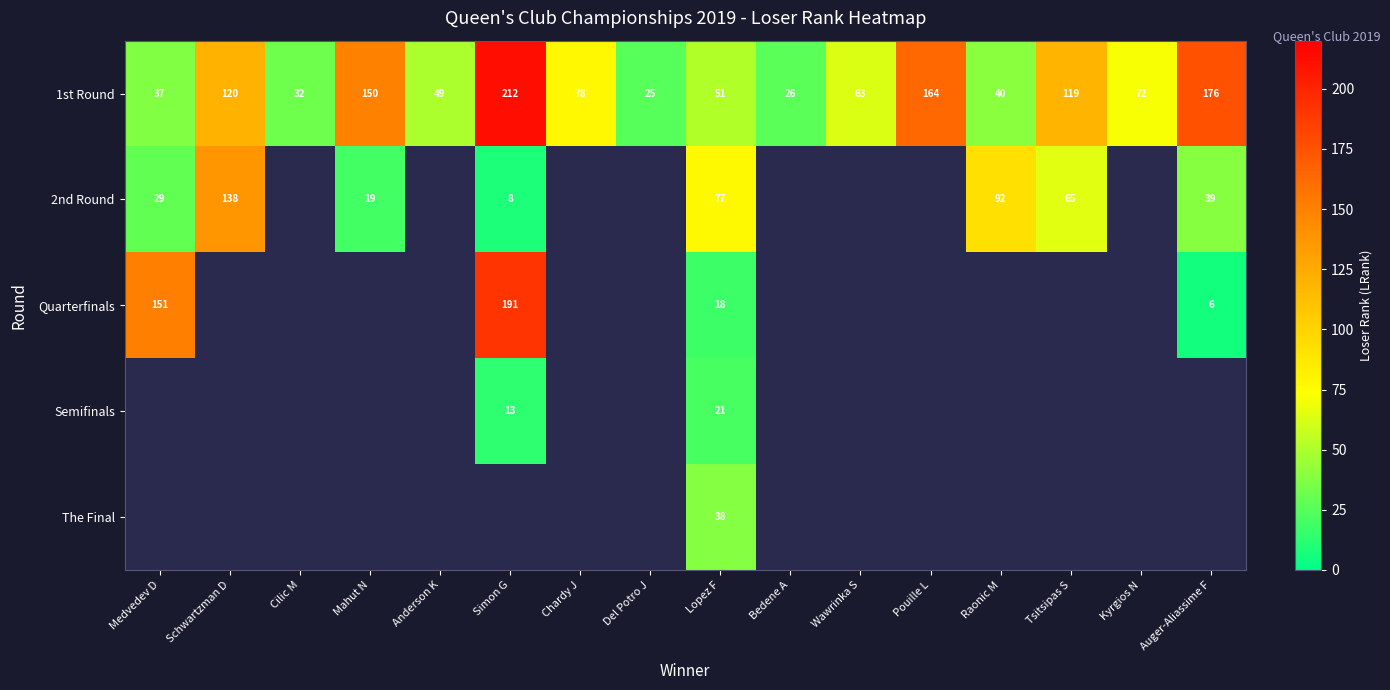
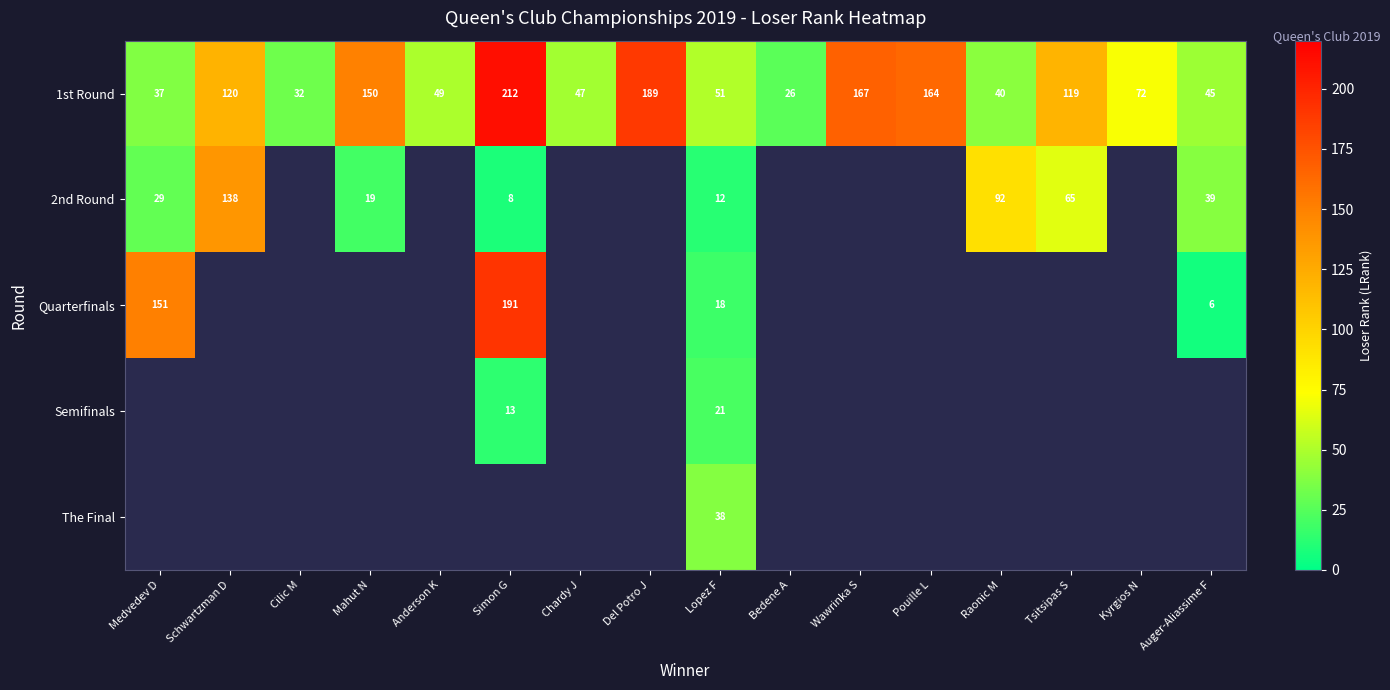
1st Round, Chardy J: 78 -> 47
1st Round, Del Potro J: 25 -> 189
1st Round, Wawrinka S: 63 -> 167
1st Round, Auger-Aliassime F: 176 -> 45
2nd Round, Lopez F: 77 -> 12
